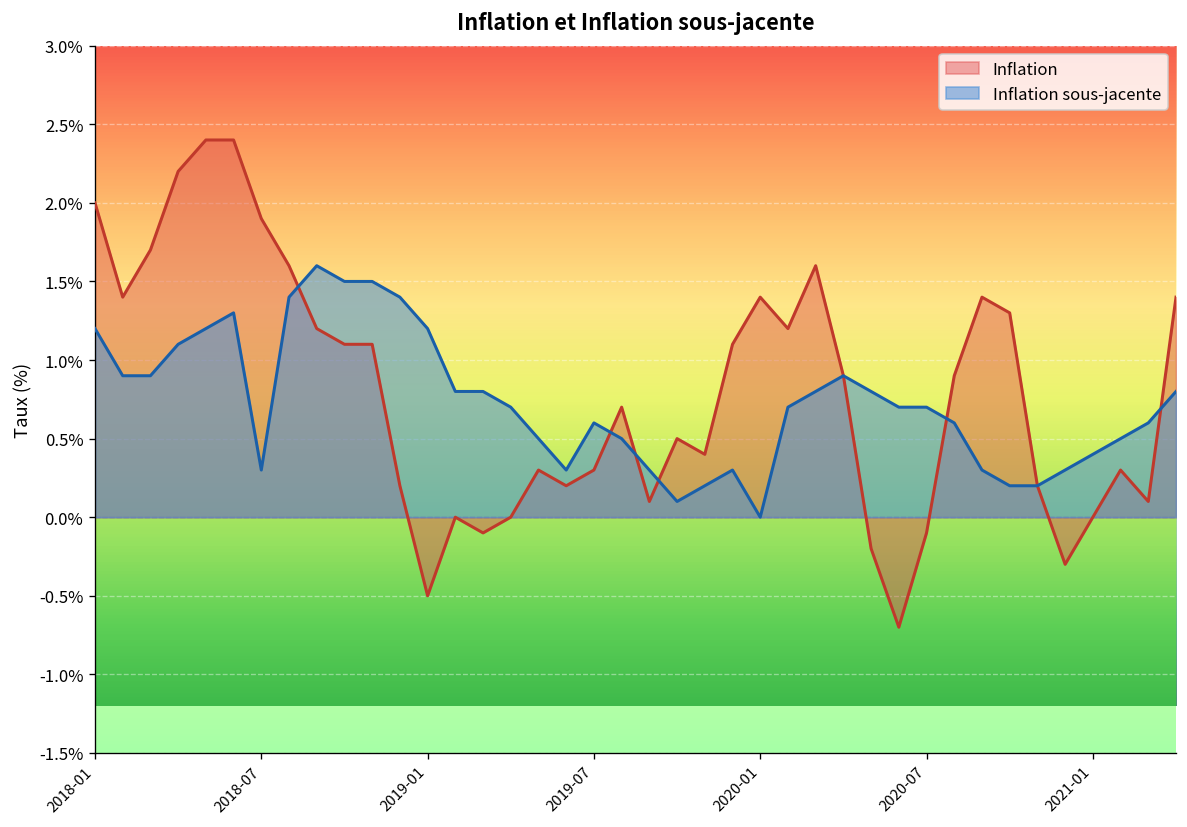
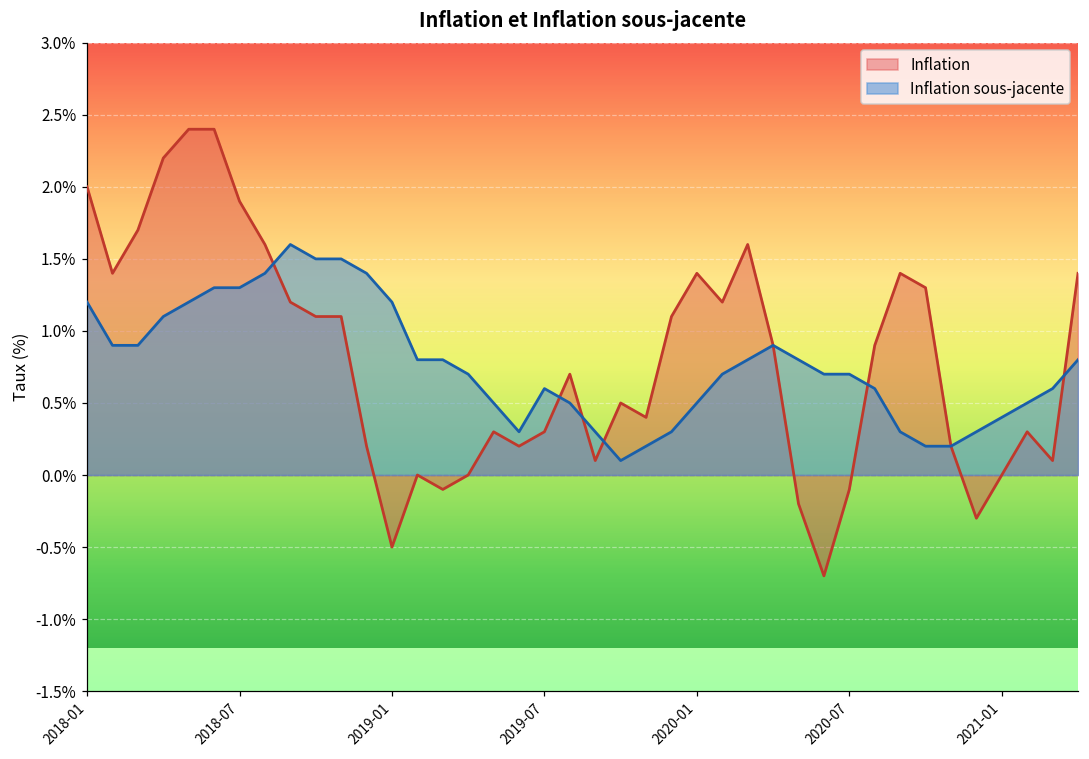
Inflation sous-jacente, 2018-07: 0.3% -> 1.3%
Inflation sous-jacente, 2020-01: 0.0% -> 0.5%
